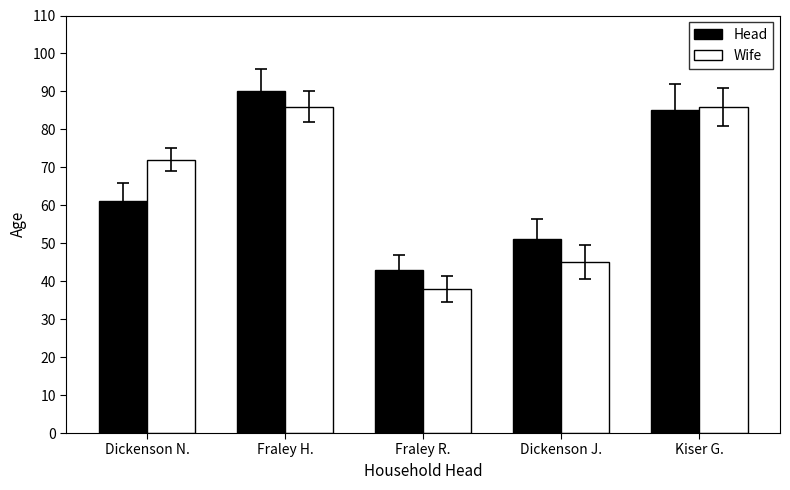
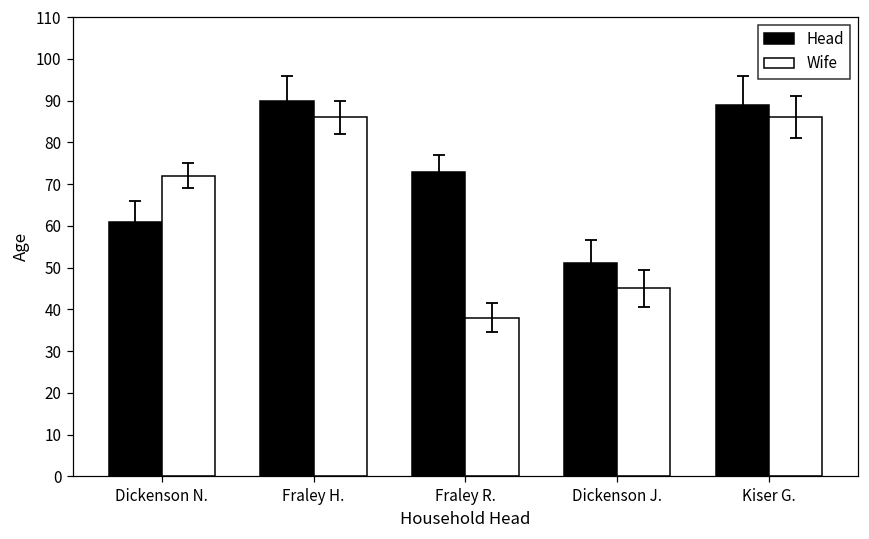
Head, Fraley R.: 43 -> 73
Head, Kiser G.: 85 -> 89
